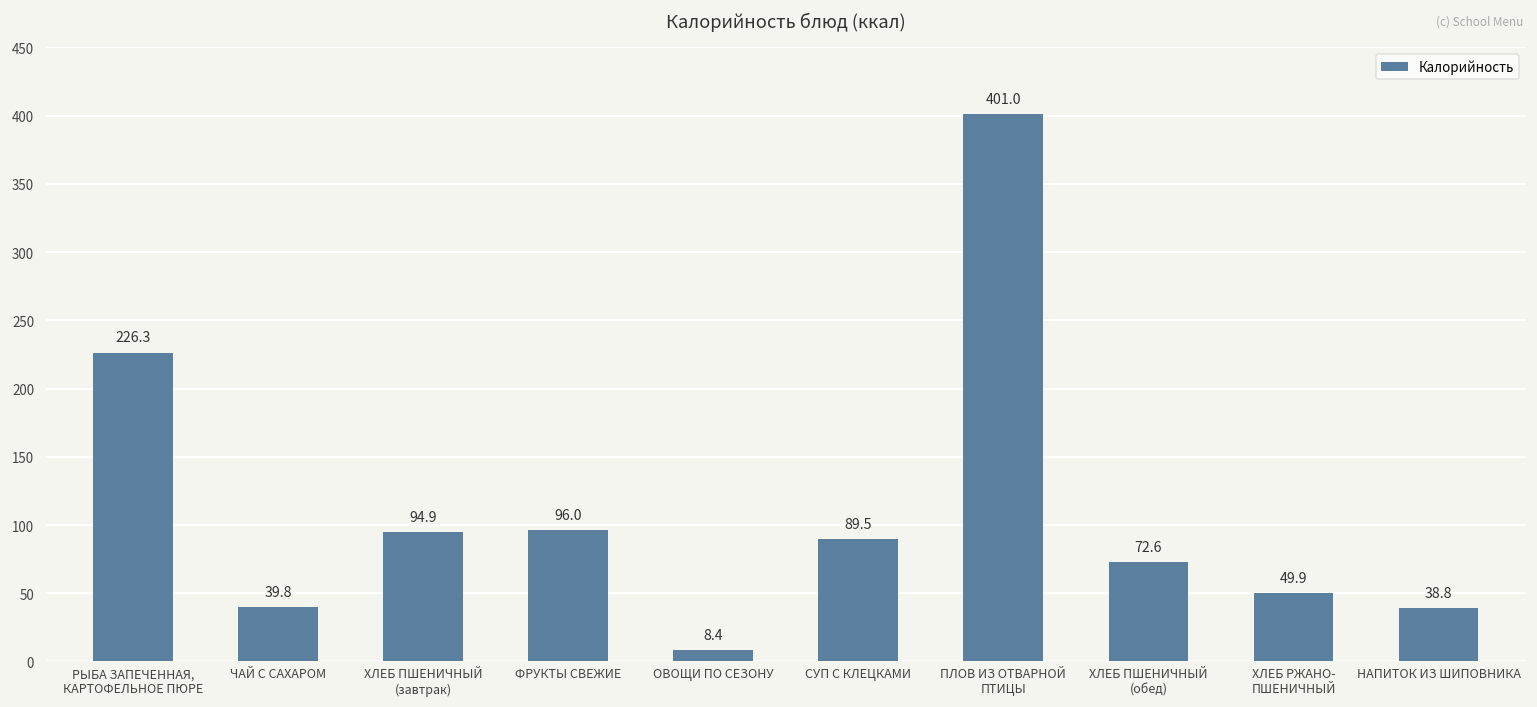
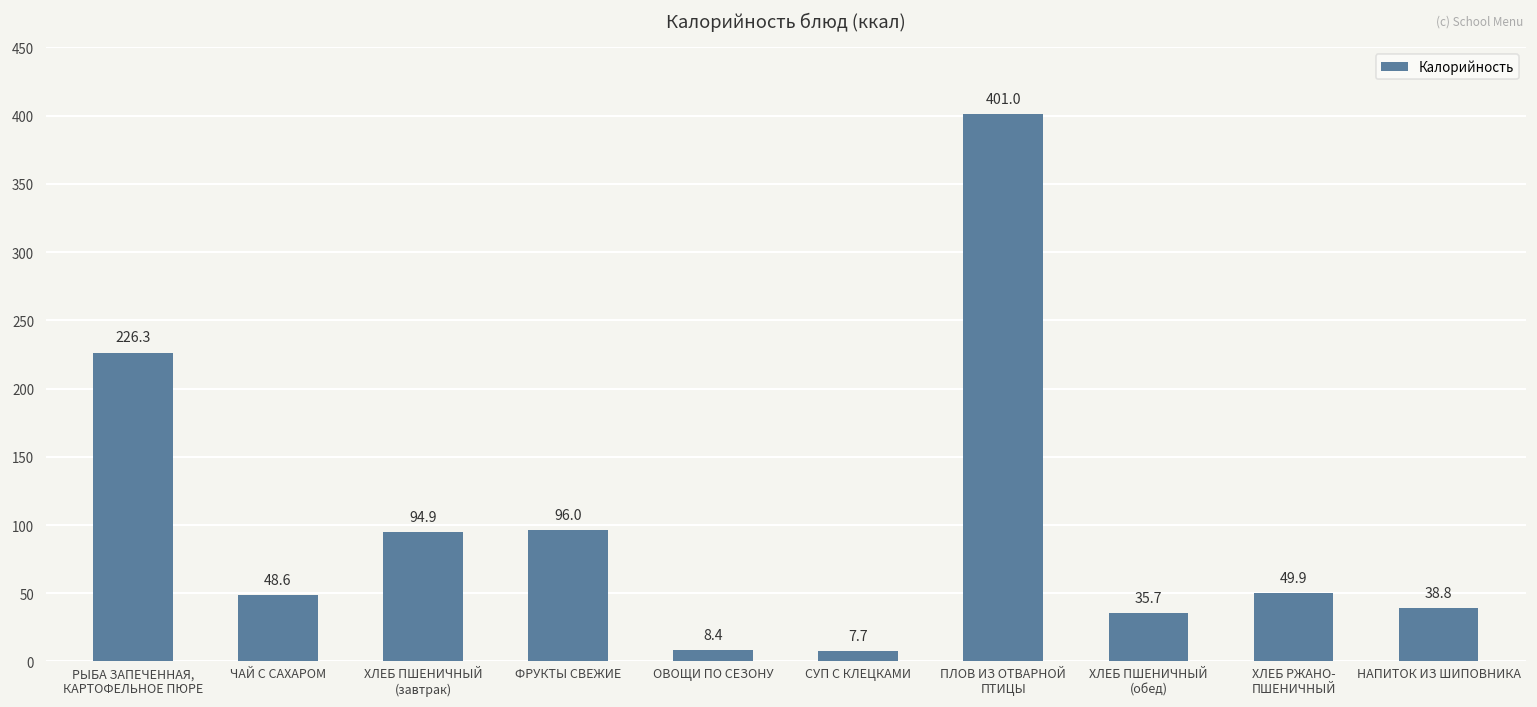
ЧАЙ С САХАРОМ: 39.8 -> 48.6
СУП С КЛЕЦКАМИ: 89.5 -> 7.7
ХЛЕБ ПШЕНИЧНЫЙ (обед): 72.6 -> 35.7
